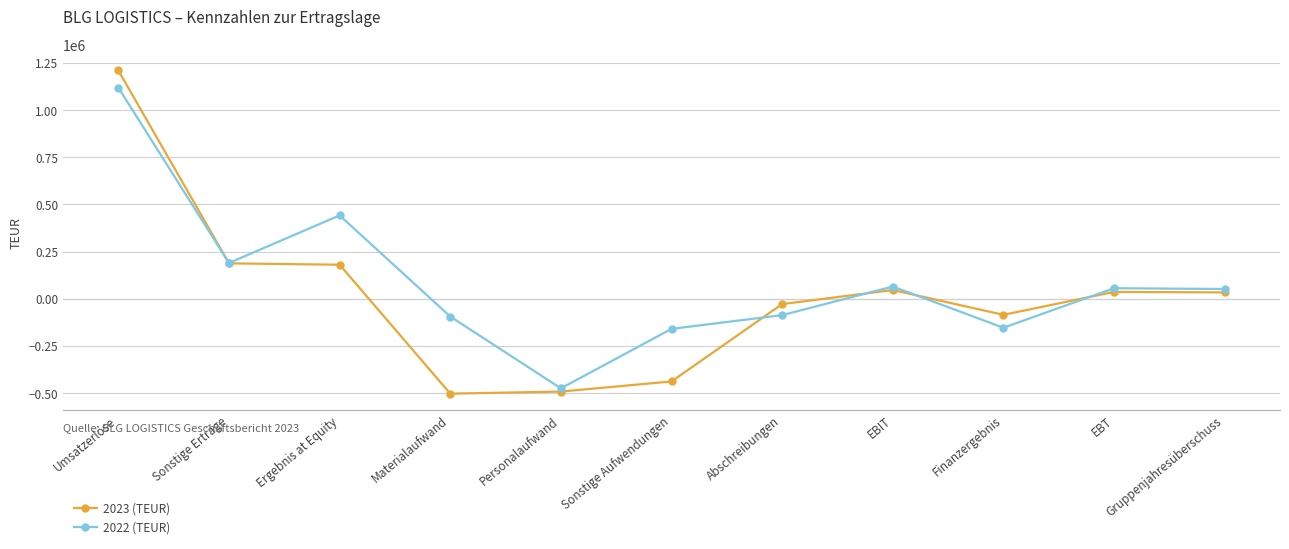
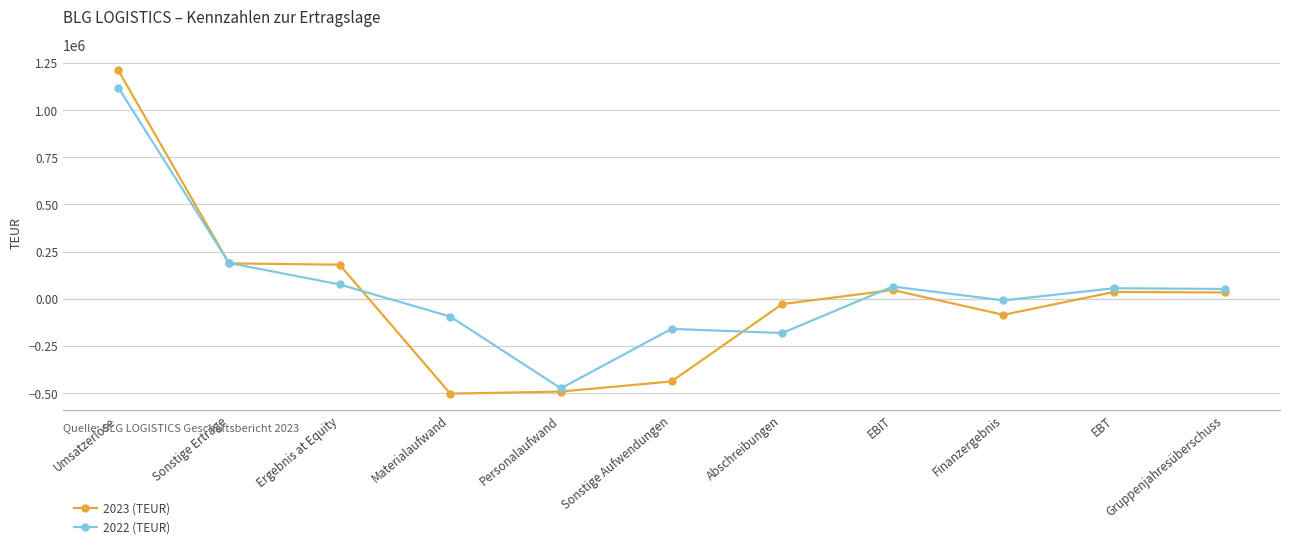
2022 (TEUR), Ergebnis at Equity: 440000 -> 80000
2022 (TEUR), Abschreibungen: -90000 -> -180000
2022 (TEUR), Finanzergebnis: -150000 -> -10000
